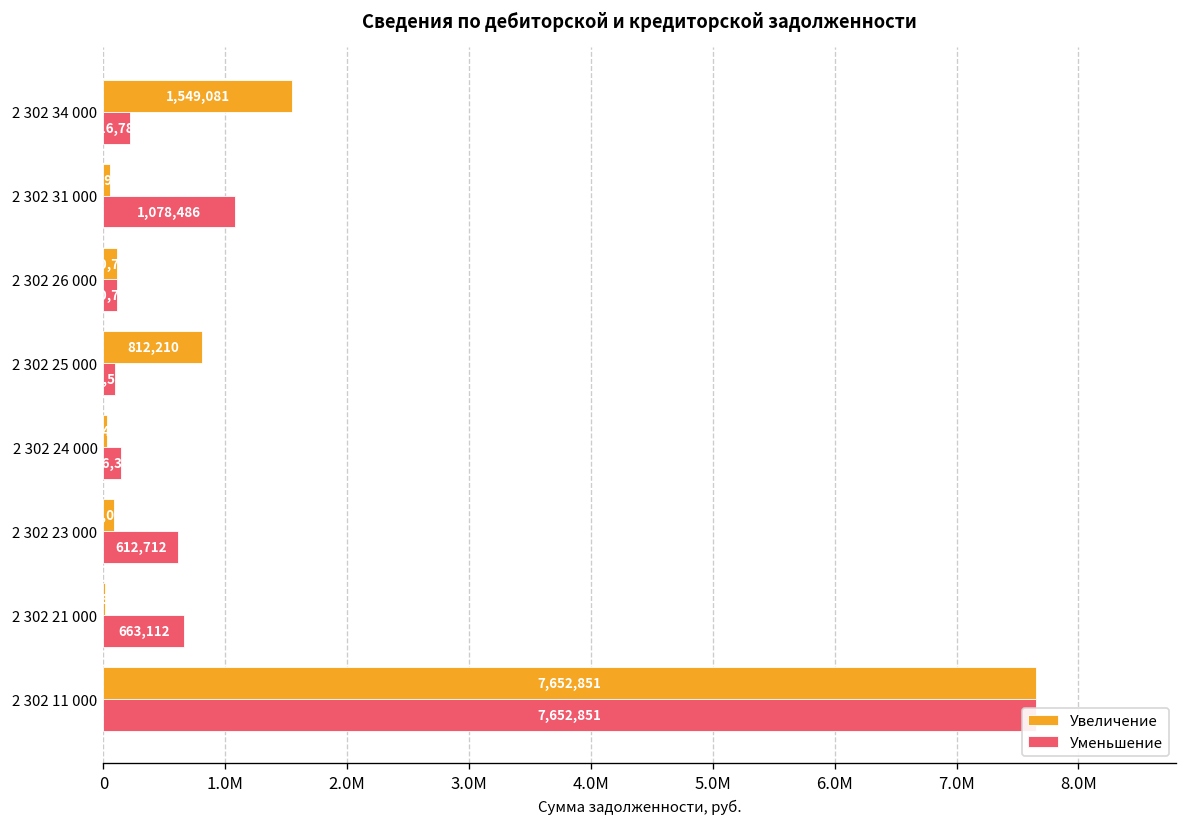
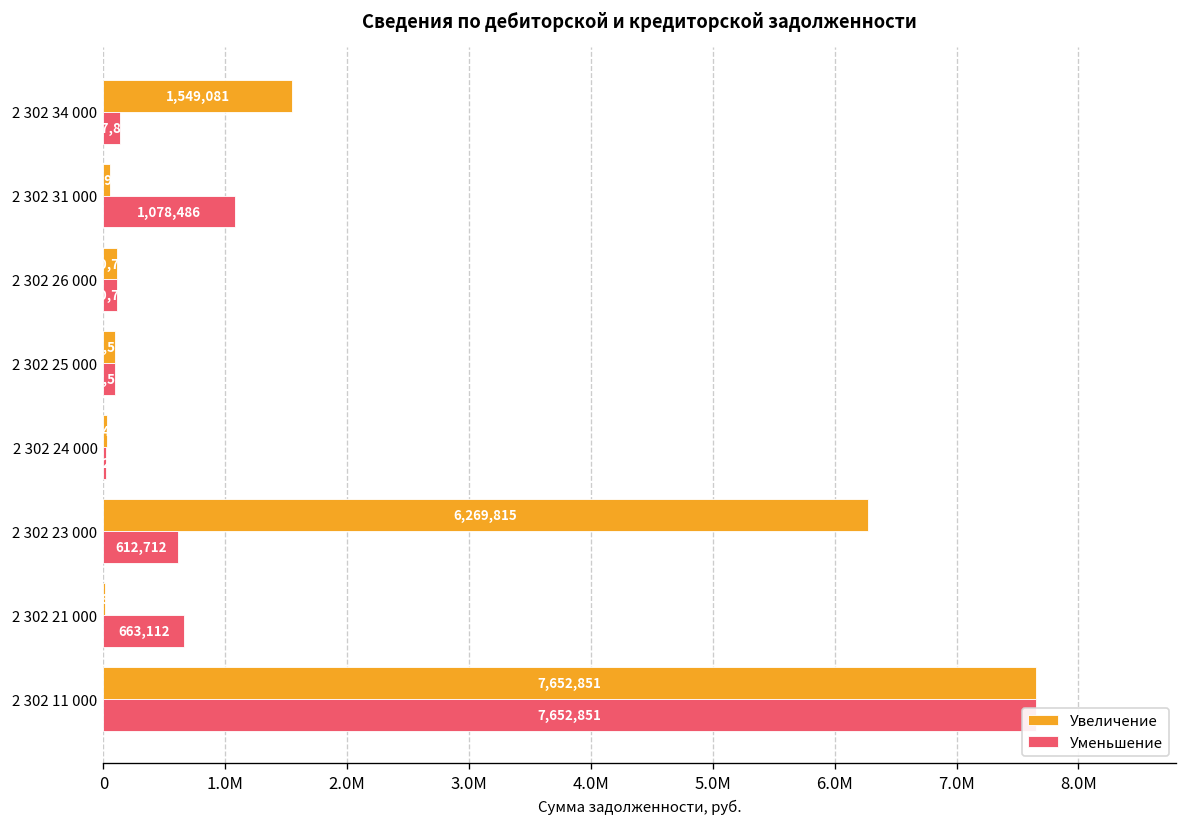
Уменьшение, 2 302 34 000: 220000 -> 140000
Увеличение, 2 302 25 000: 810000 -> 90000
Уменьшение, 2 302 24 000: 150000 -> 20000
Увеличение, 2 302 23 000: 90000 -> 6270000
